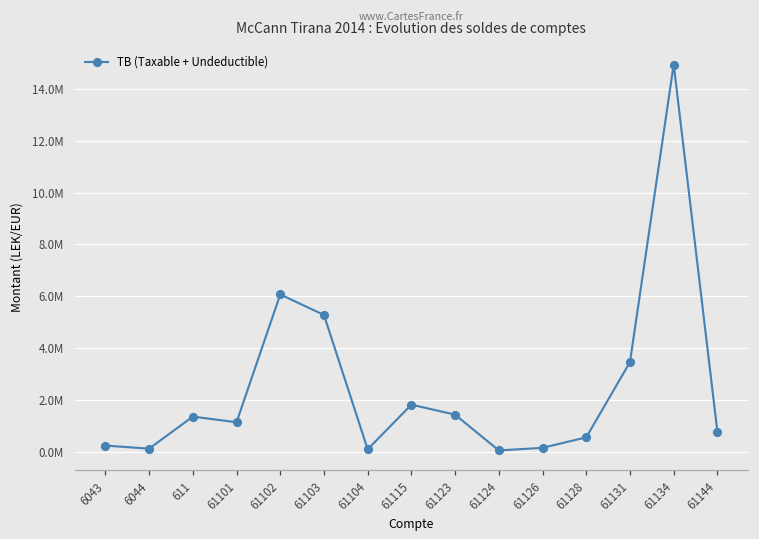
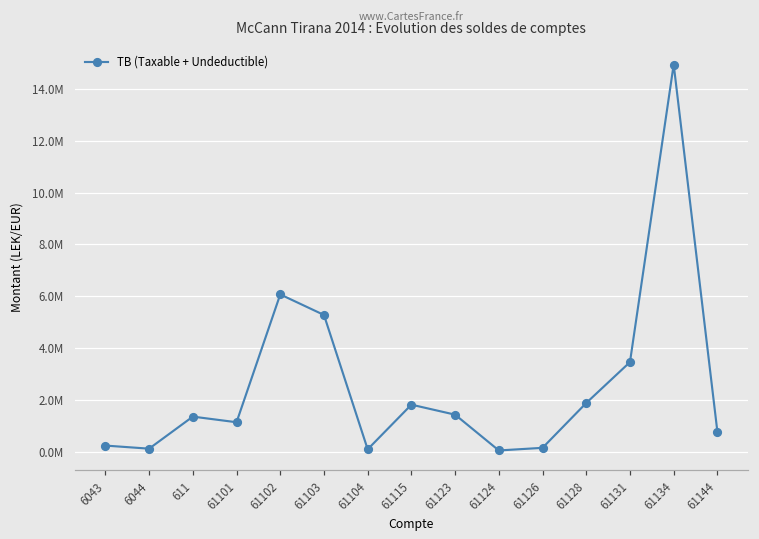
61128: 600000 -> 1900000
